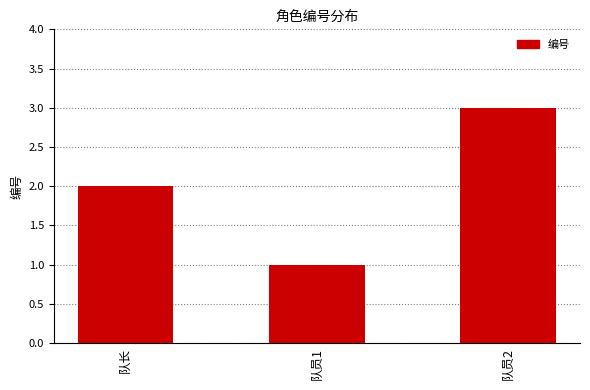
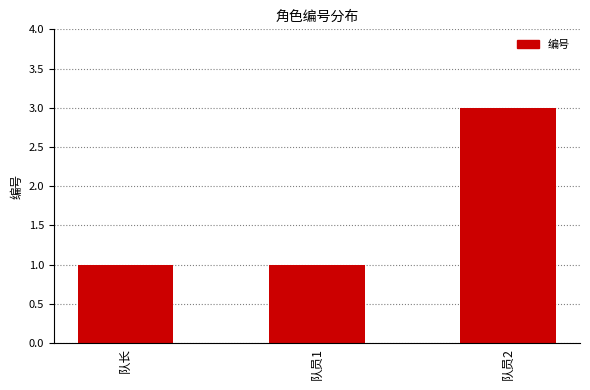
队长: 2 -> 1
